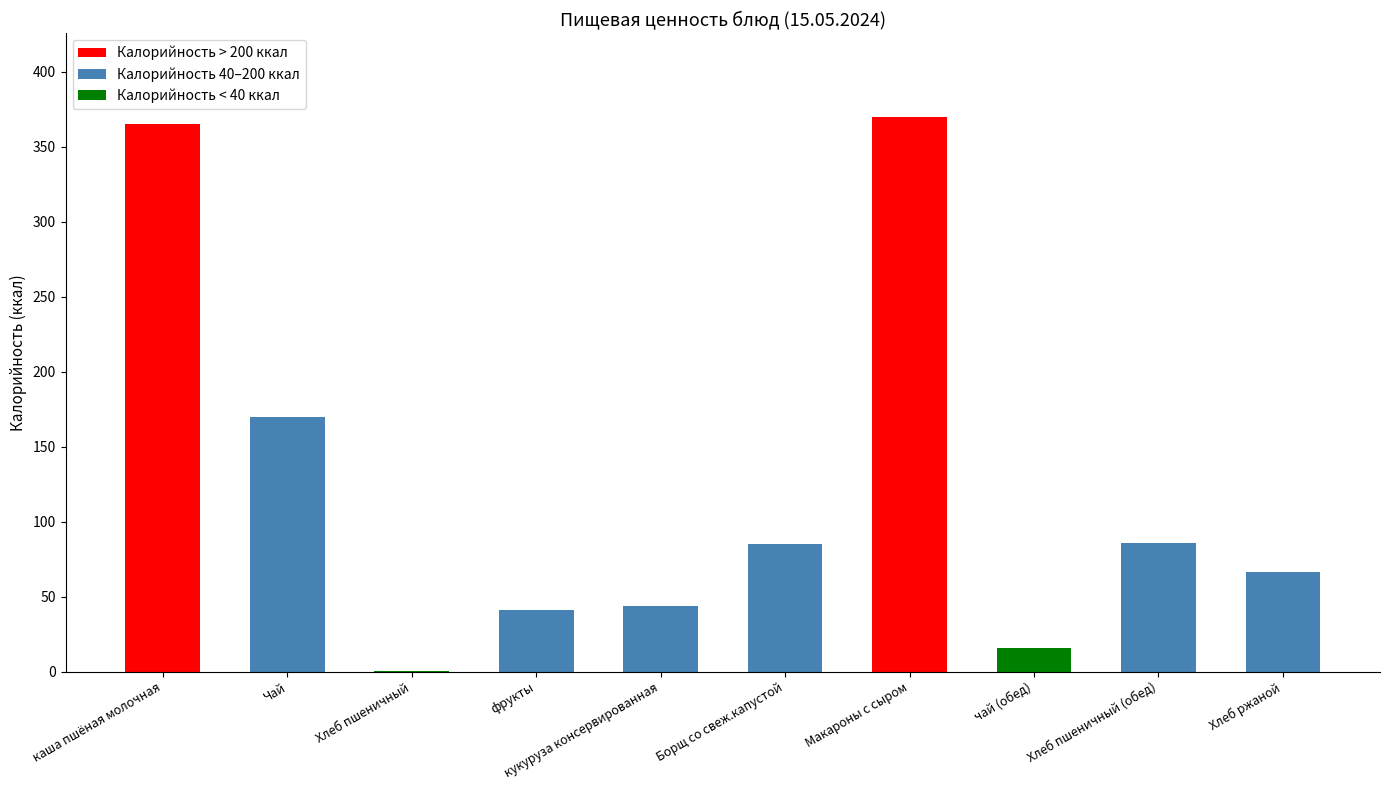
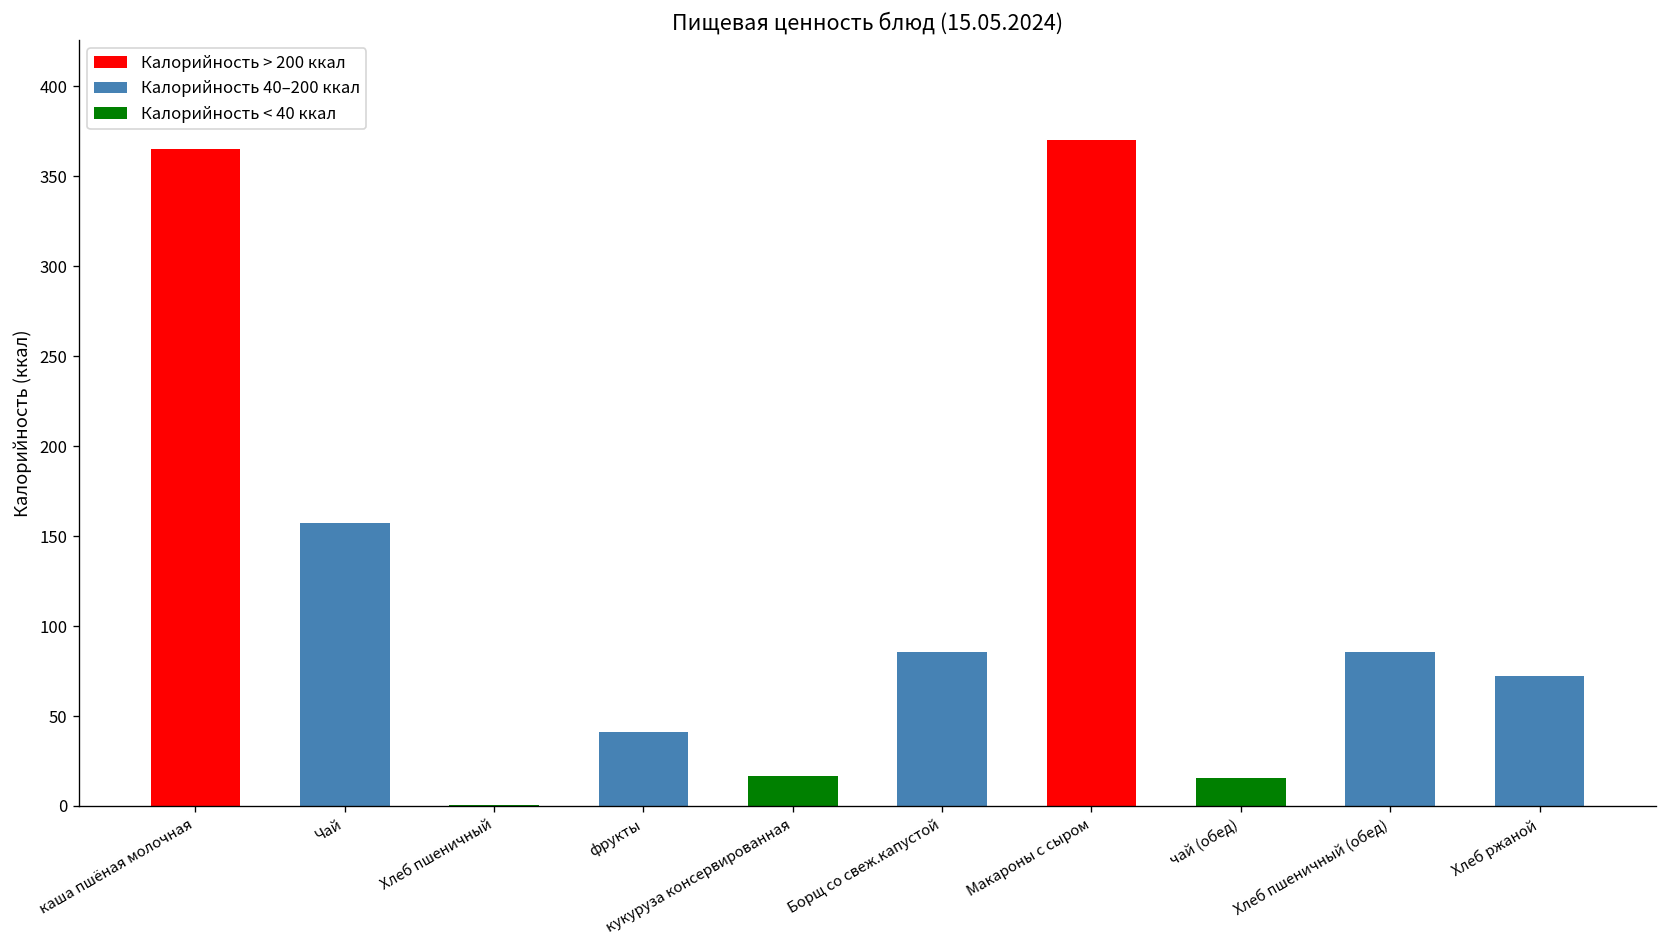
Чай: 170 -> 157
кукуруза консервированная: 44 -> 17
Хлеб ржаной: 67 -> 72
